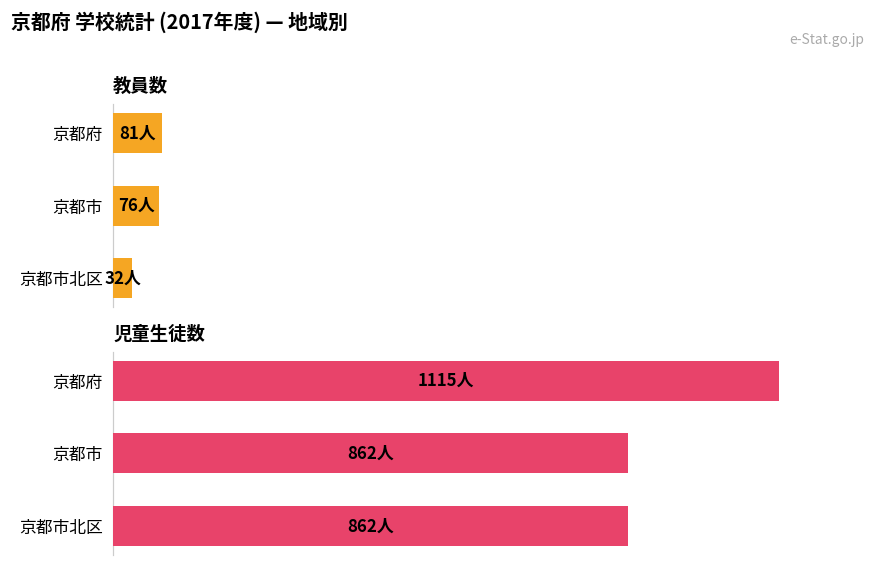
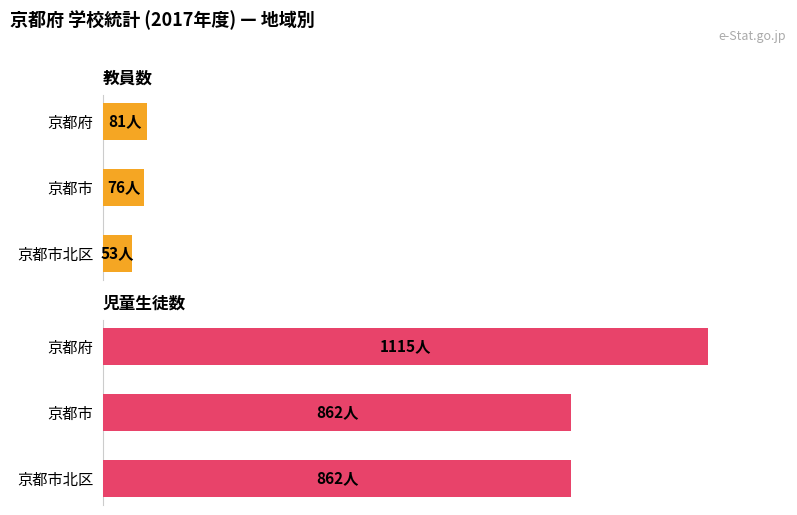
教員数, 京都市北区: 32人 -> 53人
